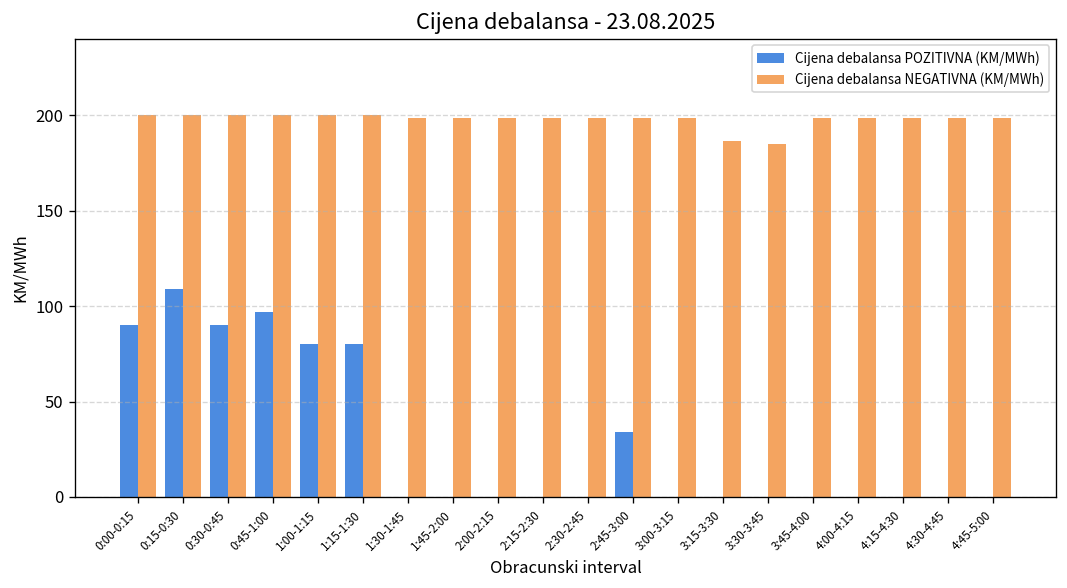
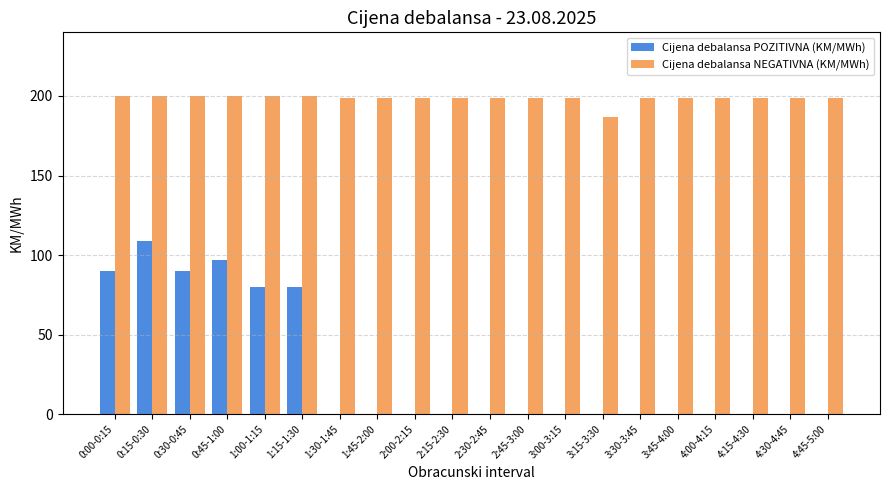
Cijena debalansa POZITIVNA (KM/MWh), 2:45-3:00: 34 -> 0
Cijena debalansa NEGATIVNA (KM/MWh), 3:30-3:45: 185 -> 199
